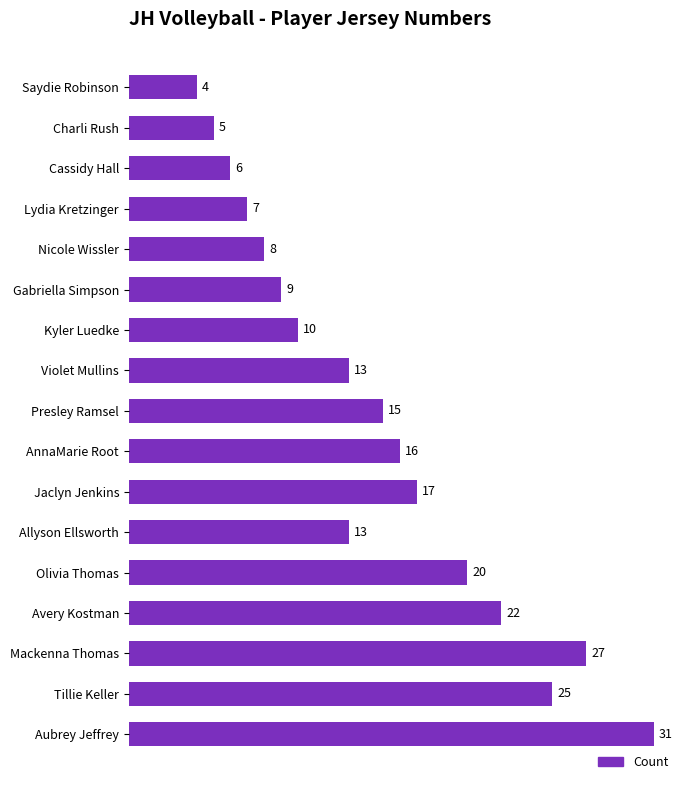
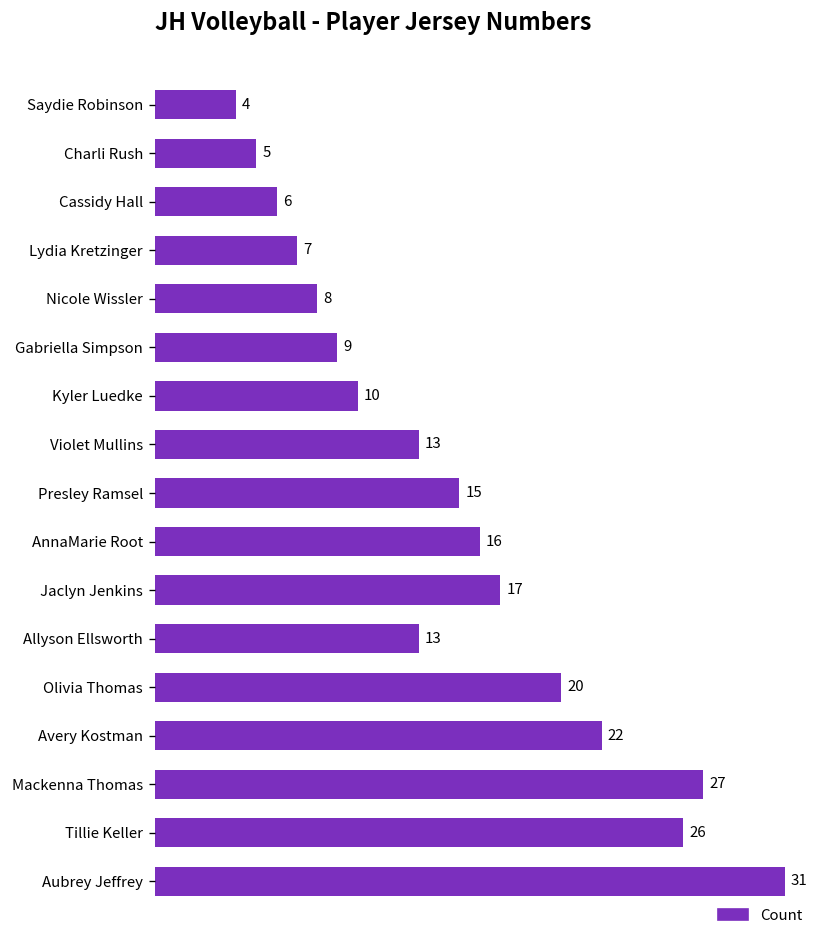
Tillie Keller: 25 -> 26
